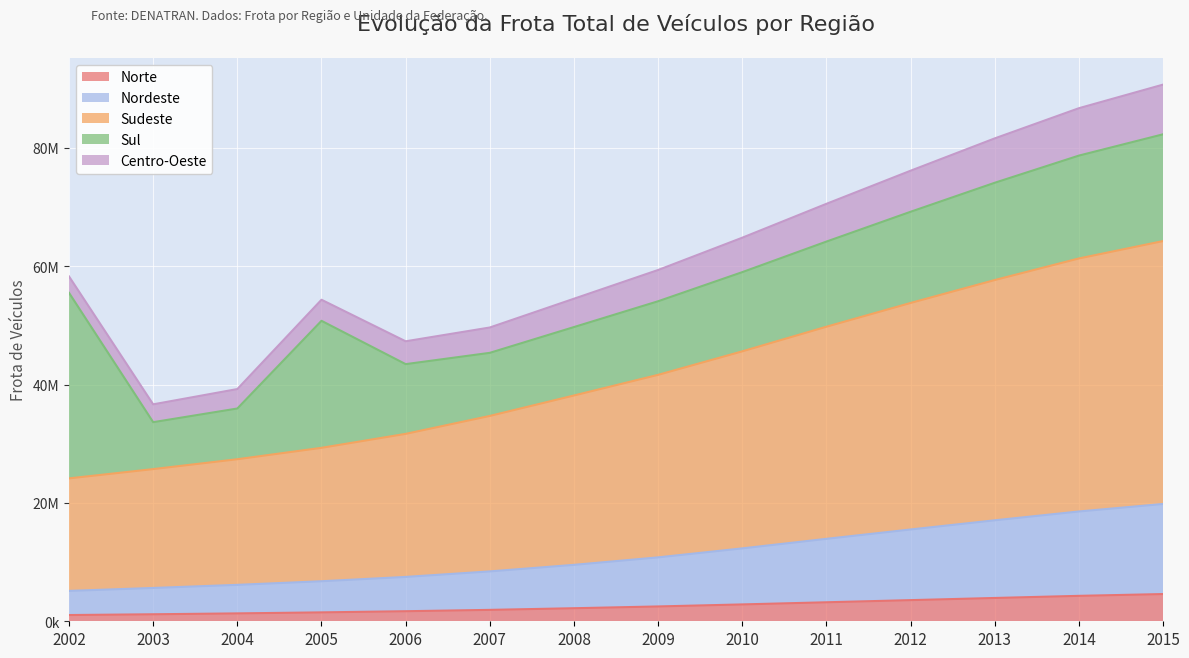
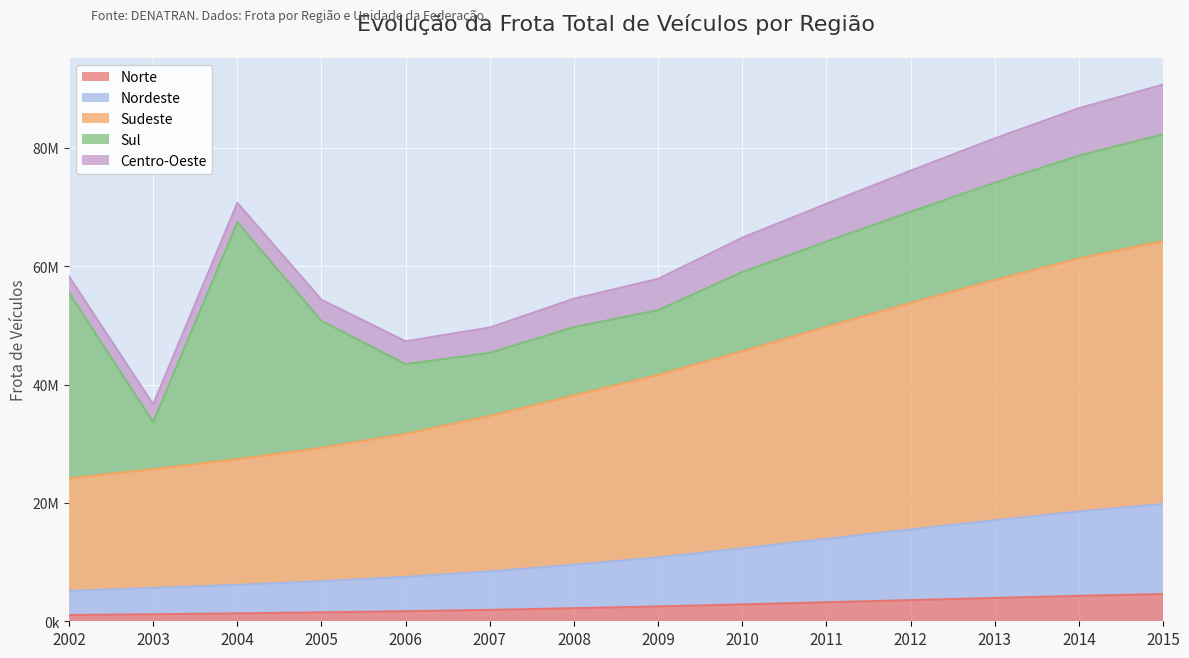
Sul, 2004: 9000000 -> 40000000
Sul, 2009: 12000000 -> 11000000
